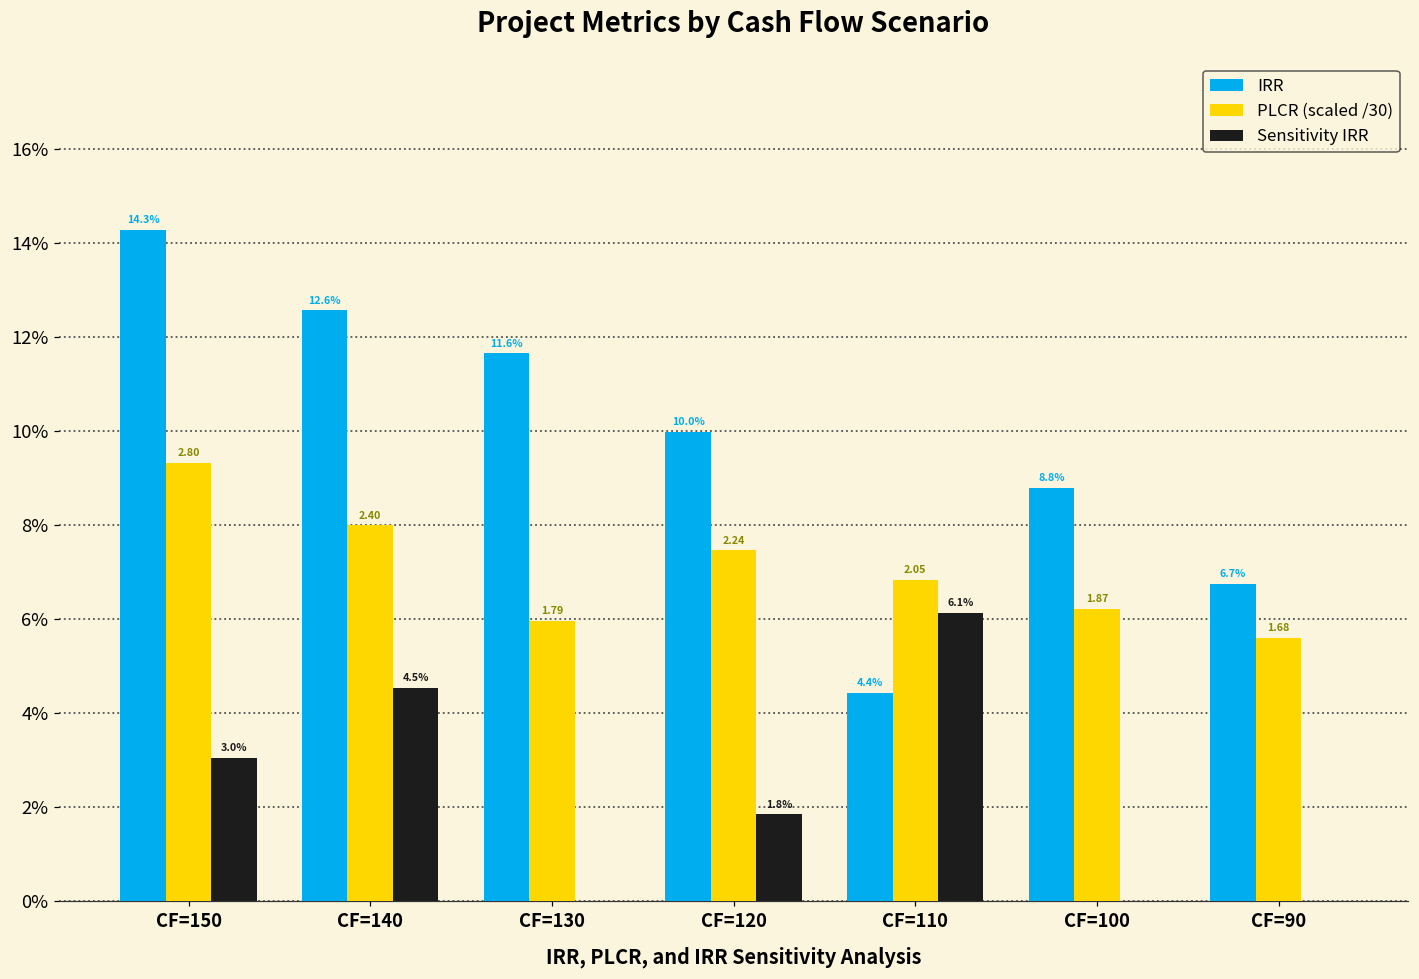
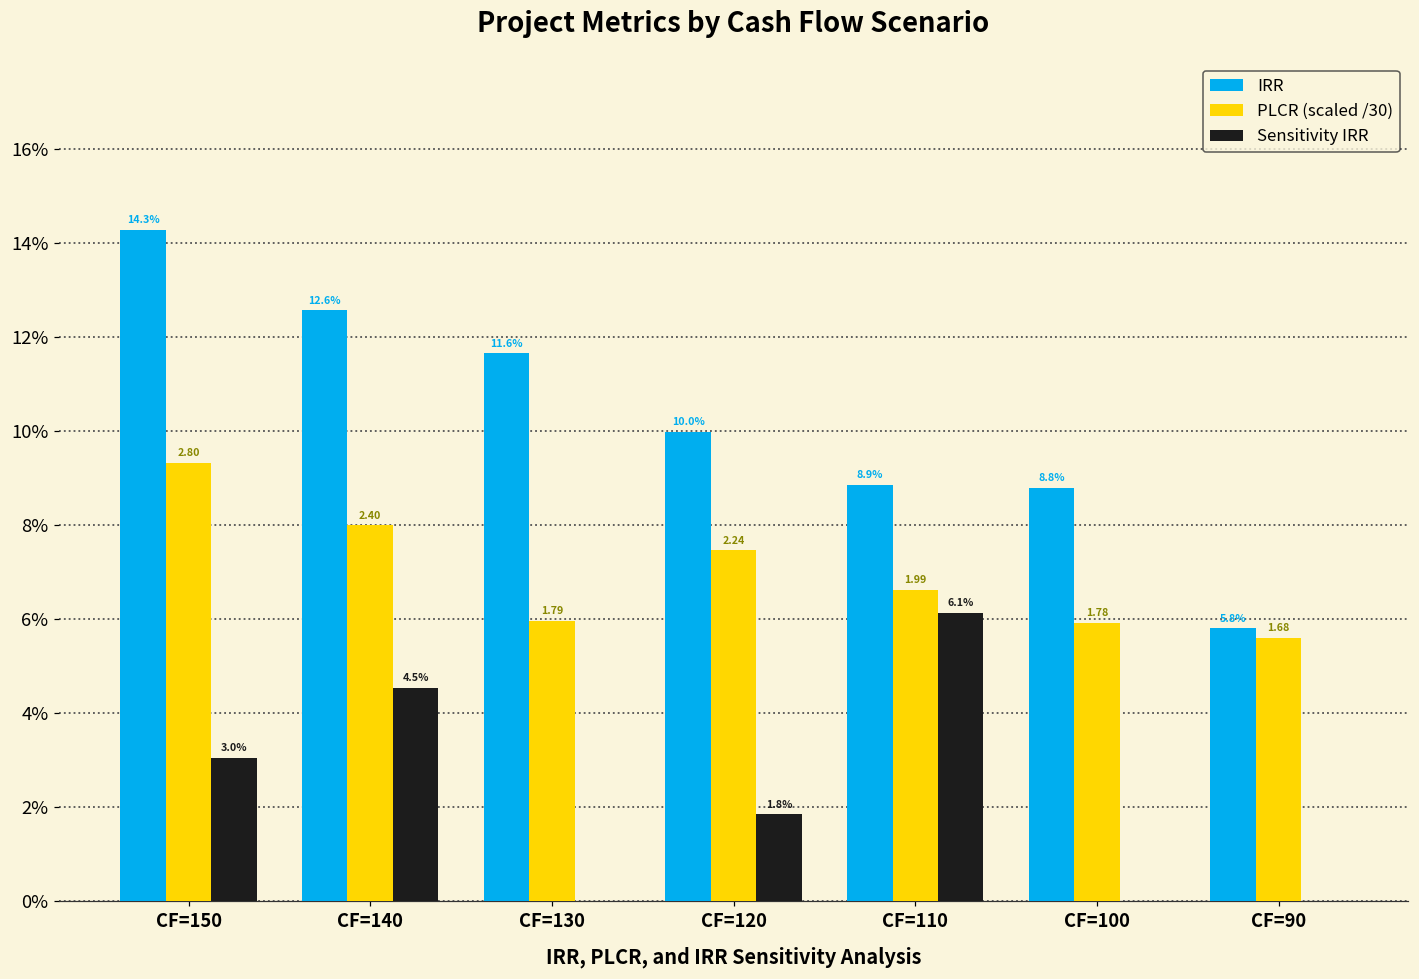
IRR, CF=110: 4.4% -> 8.9%
PLCR (scaled /30), CF=110: 2.05 -> 1.99
PLCR (scaled /30), CF=100: 1.87 -> 1.78
IRR, CF=90: 6.7% -> 5.8%
